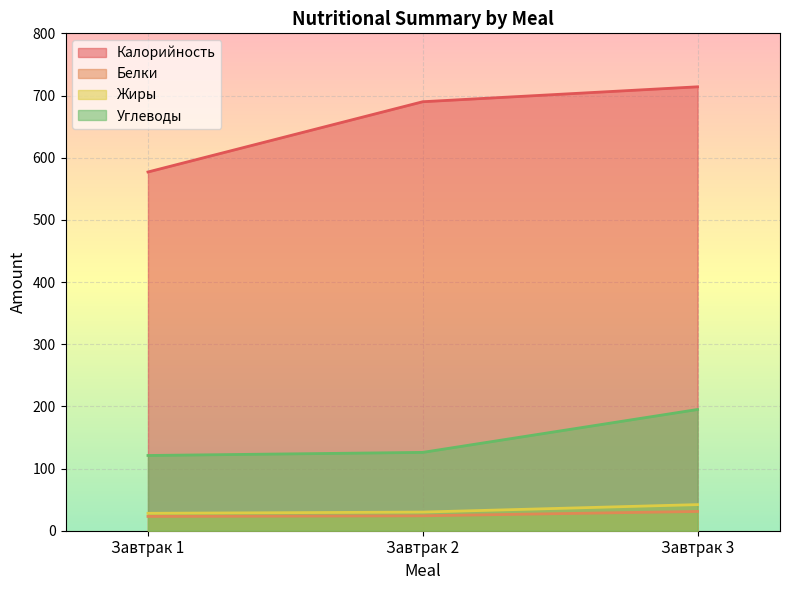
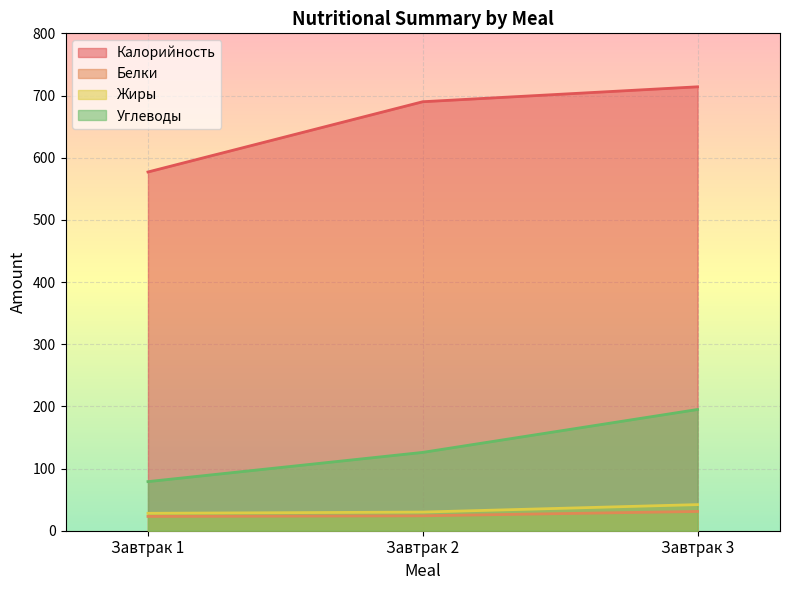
Углеводы, Завтрак 1: 120 -> 80
